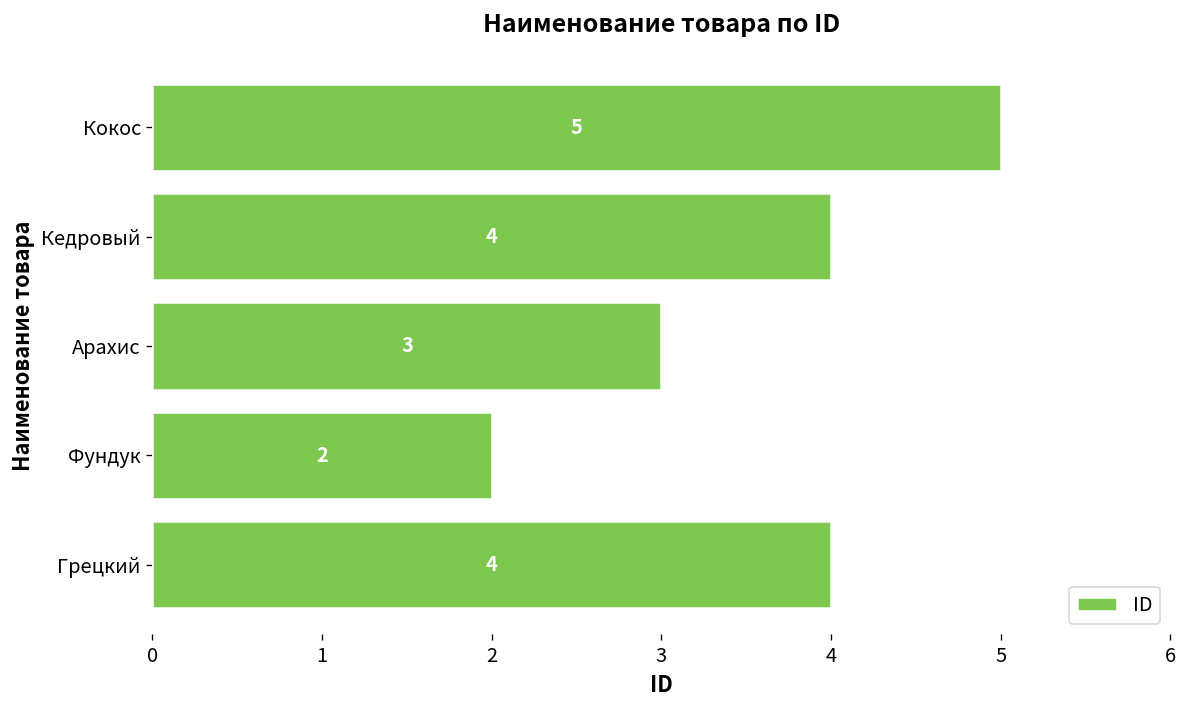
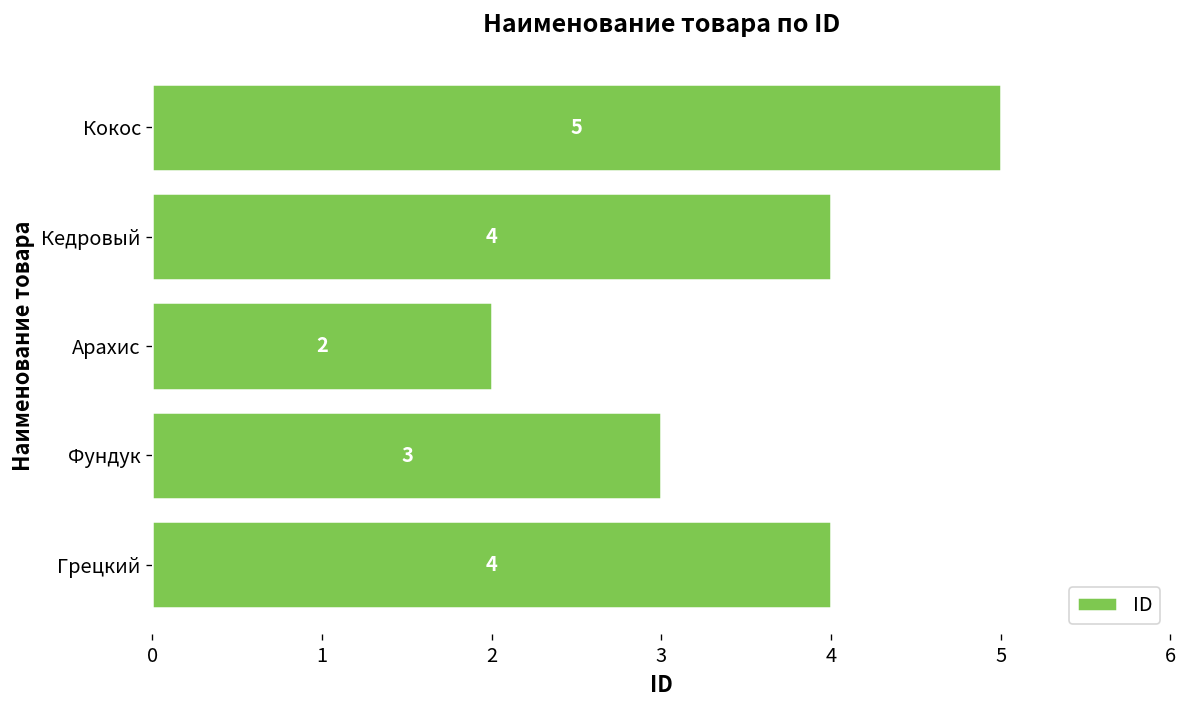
Арахис: 3 -> 2
Фундук: 2 -> 3
